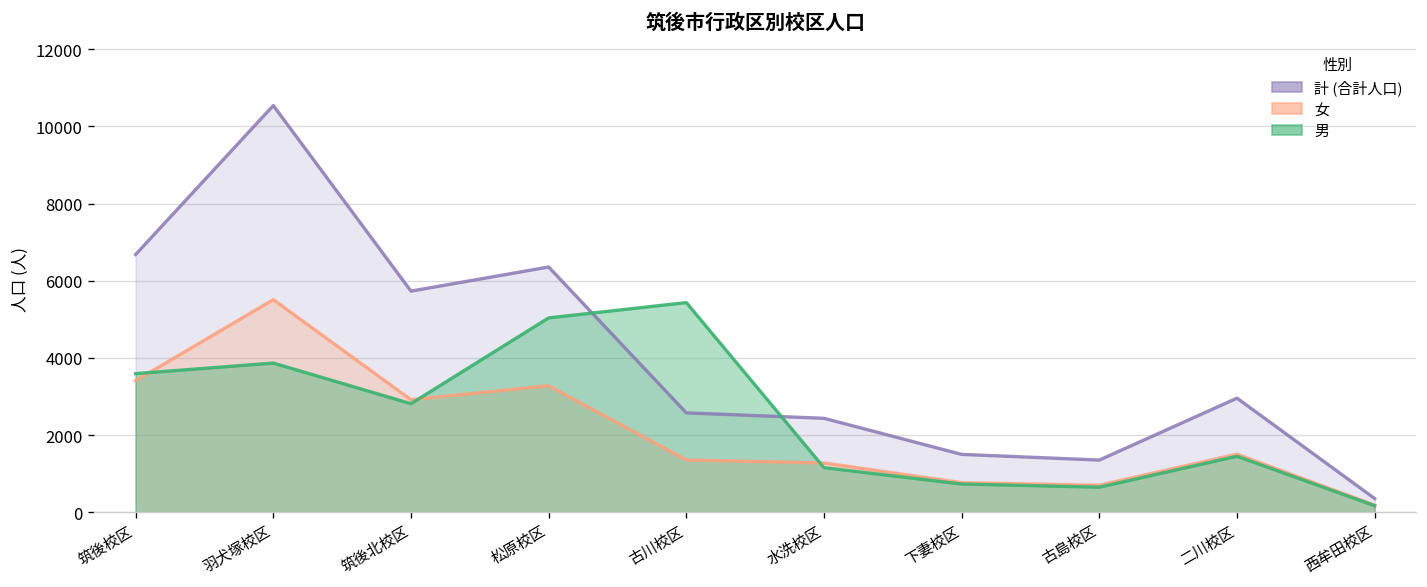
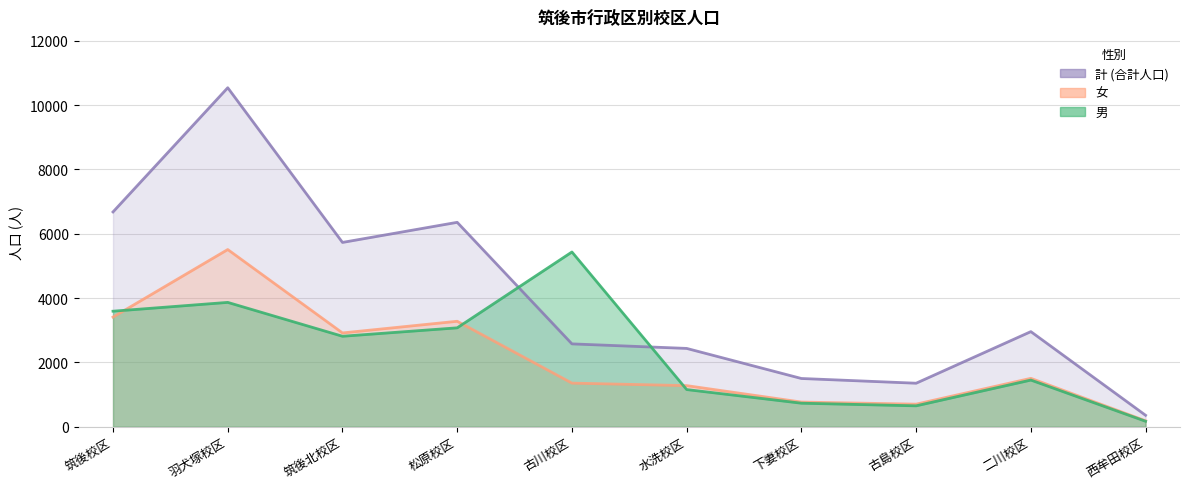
男, 松原校区: 5000 -> 3100
